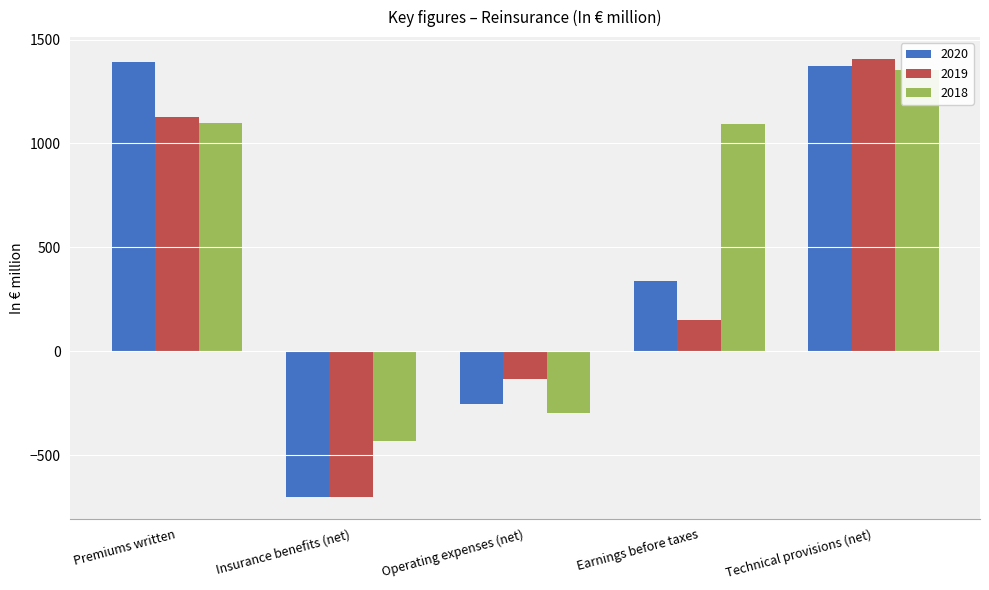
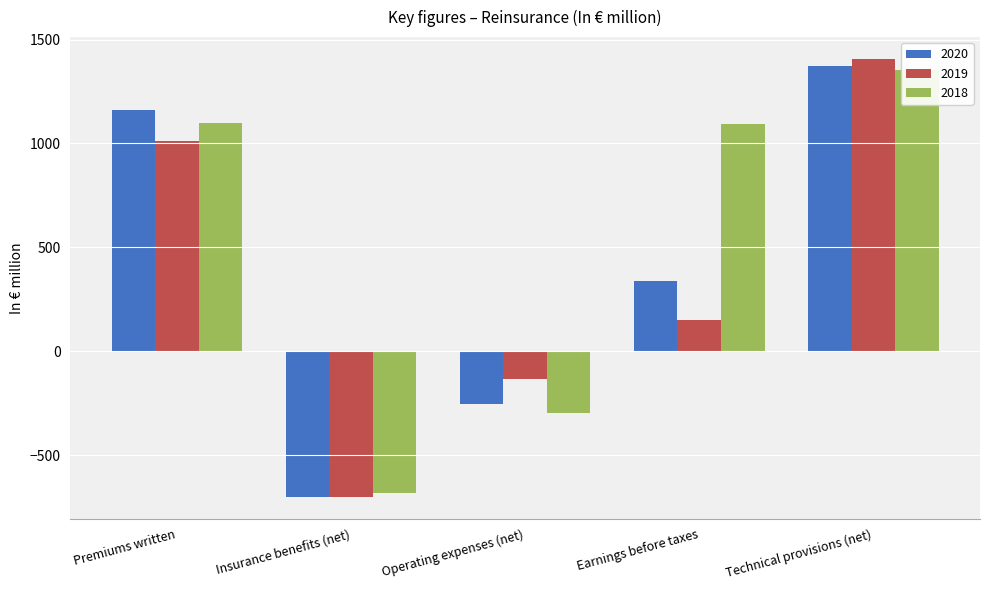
2020, Premiums written: 1390 -> 1160
2019, Premiums written: 1130 -> 1010
2018, Insurance benefits (net): -430 -> -680
